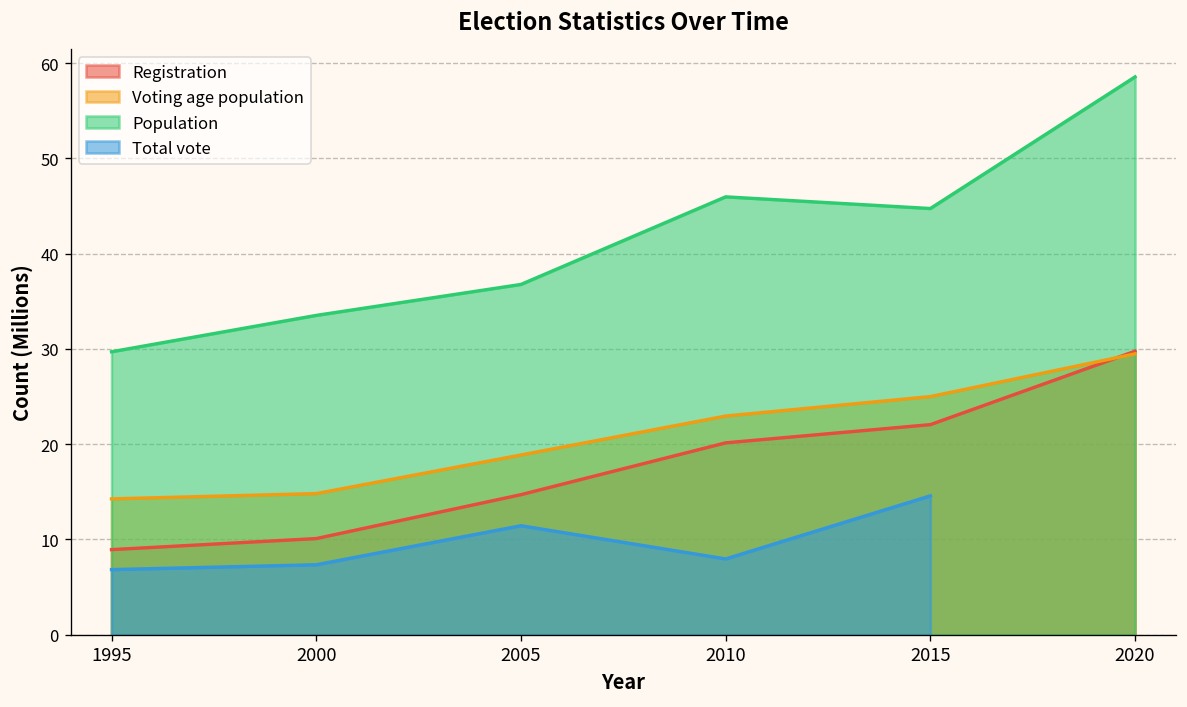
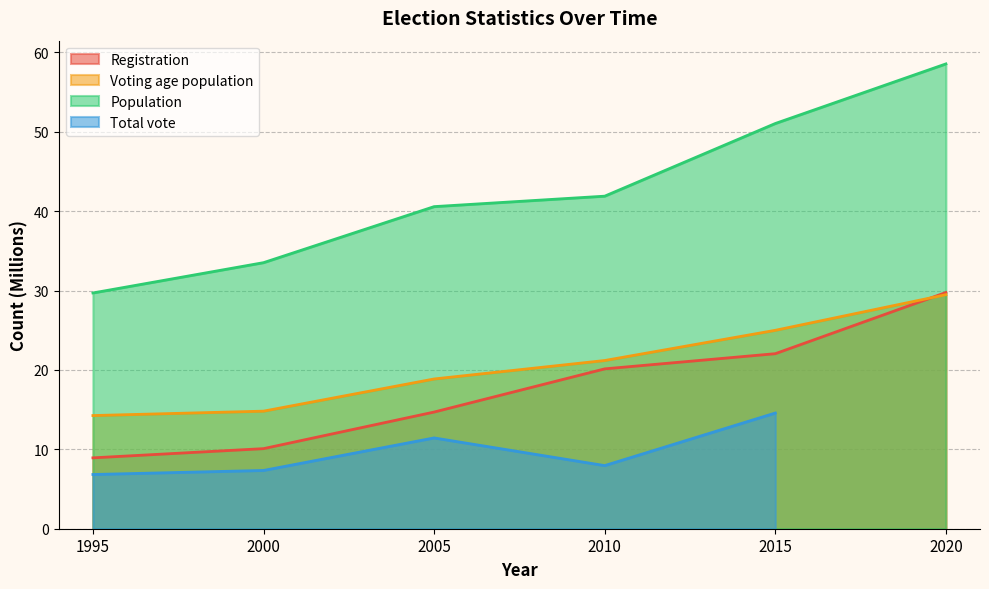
Population, 2005: 37 -> 41
Voting age population, 2010: 23 -> 21
Population, 2010: 46 -> 42
Population, 2015: 45 -> 51
